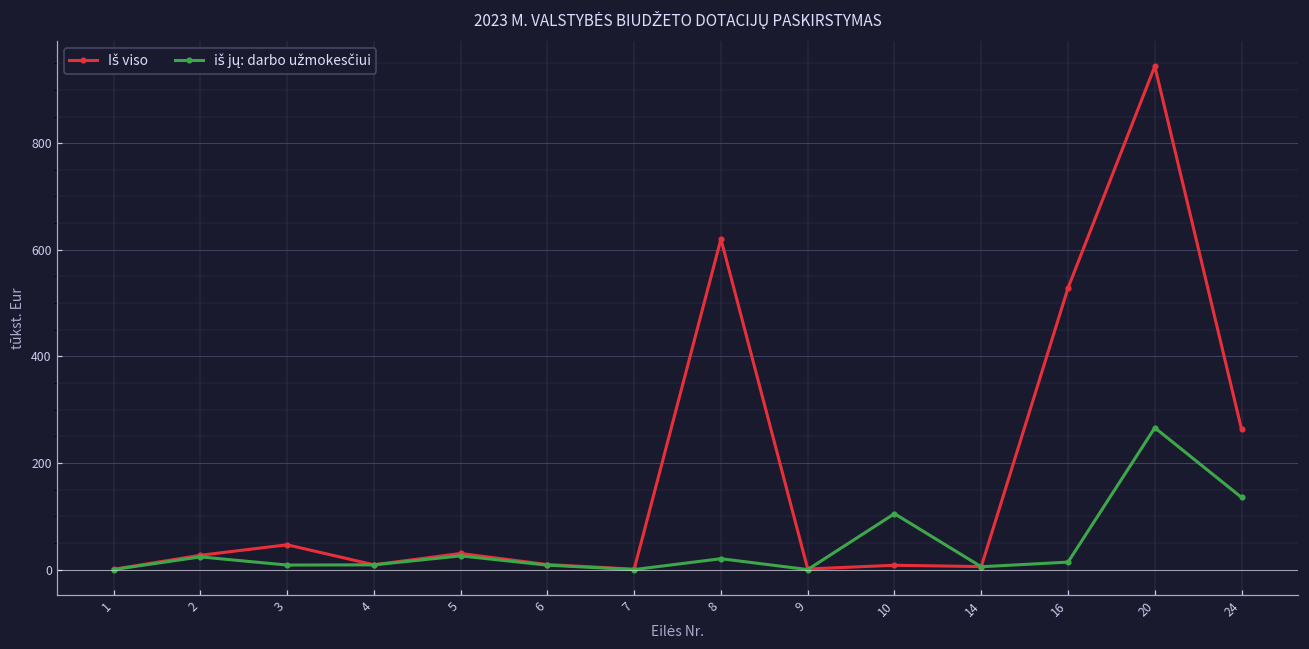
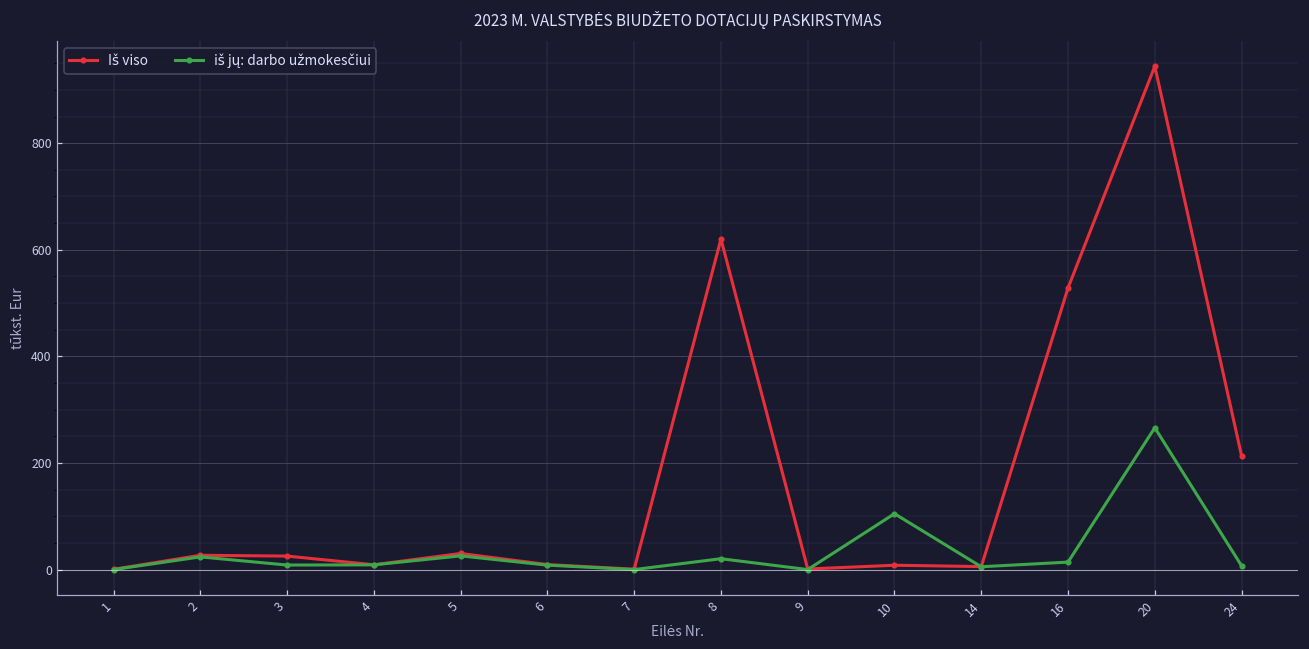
Iš viso, 3: 50 -> 30
Iš viso, 24: 260 -> 210
iš jų: darbo užmokesčiui, 24: 140 -> 10
